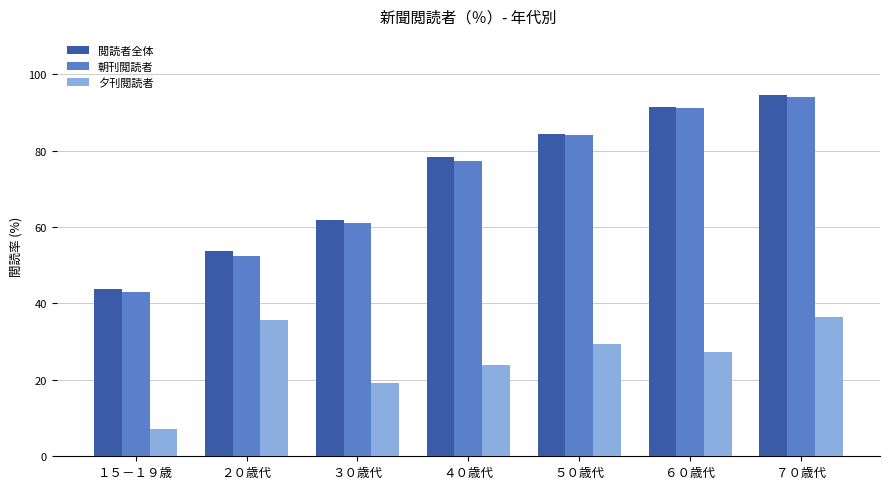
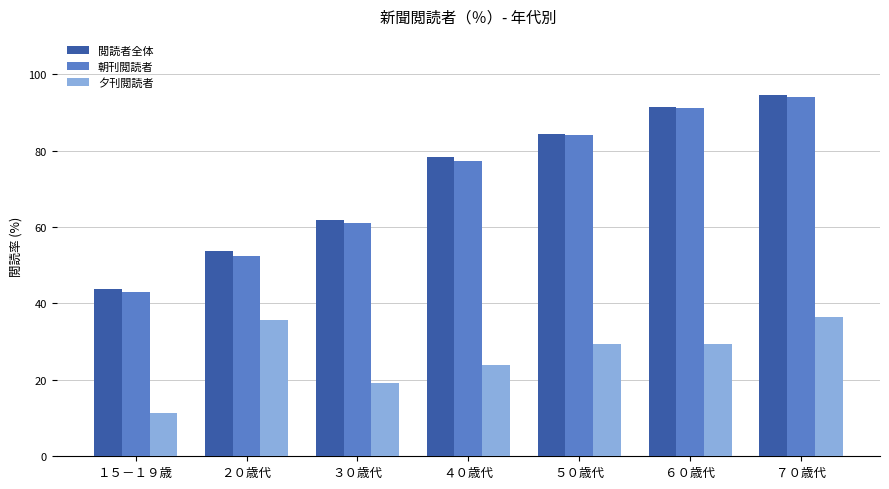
夕刊閲読者, １５－１９歳: 7 -> 11
夕刊閲読者, ６０歳代: 27 -> 30
